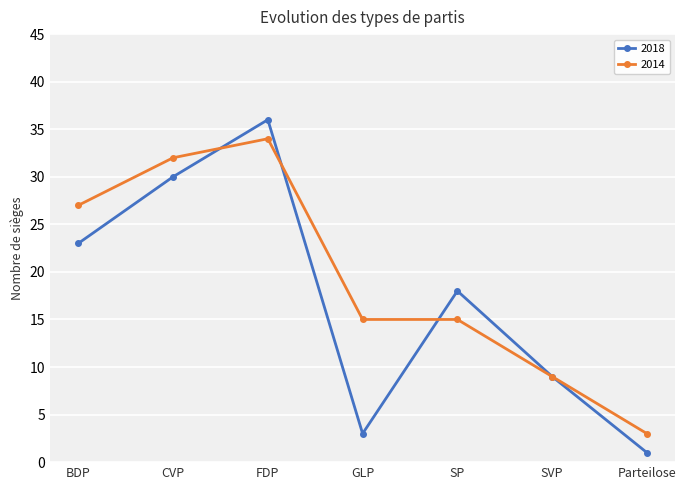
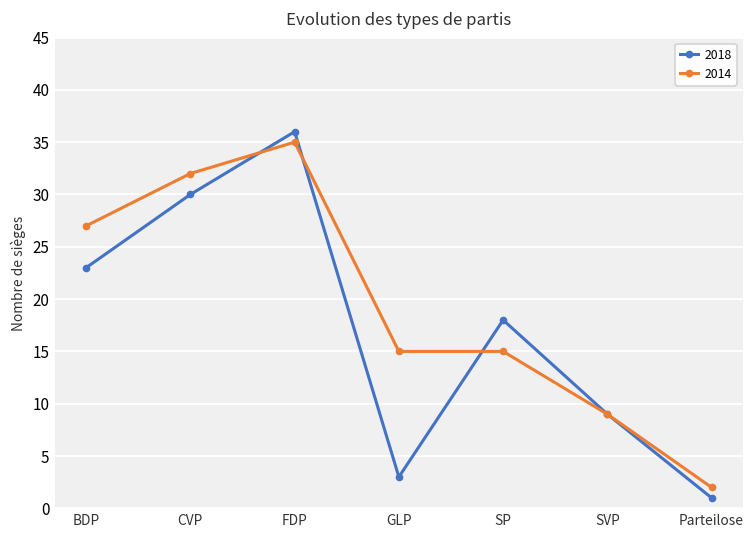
2014, FDP: 34 -> 35
2014, Parteilose: 3 -> 2
